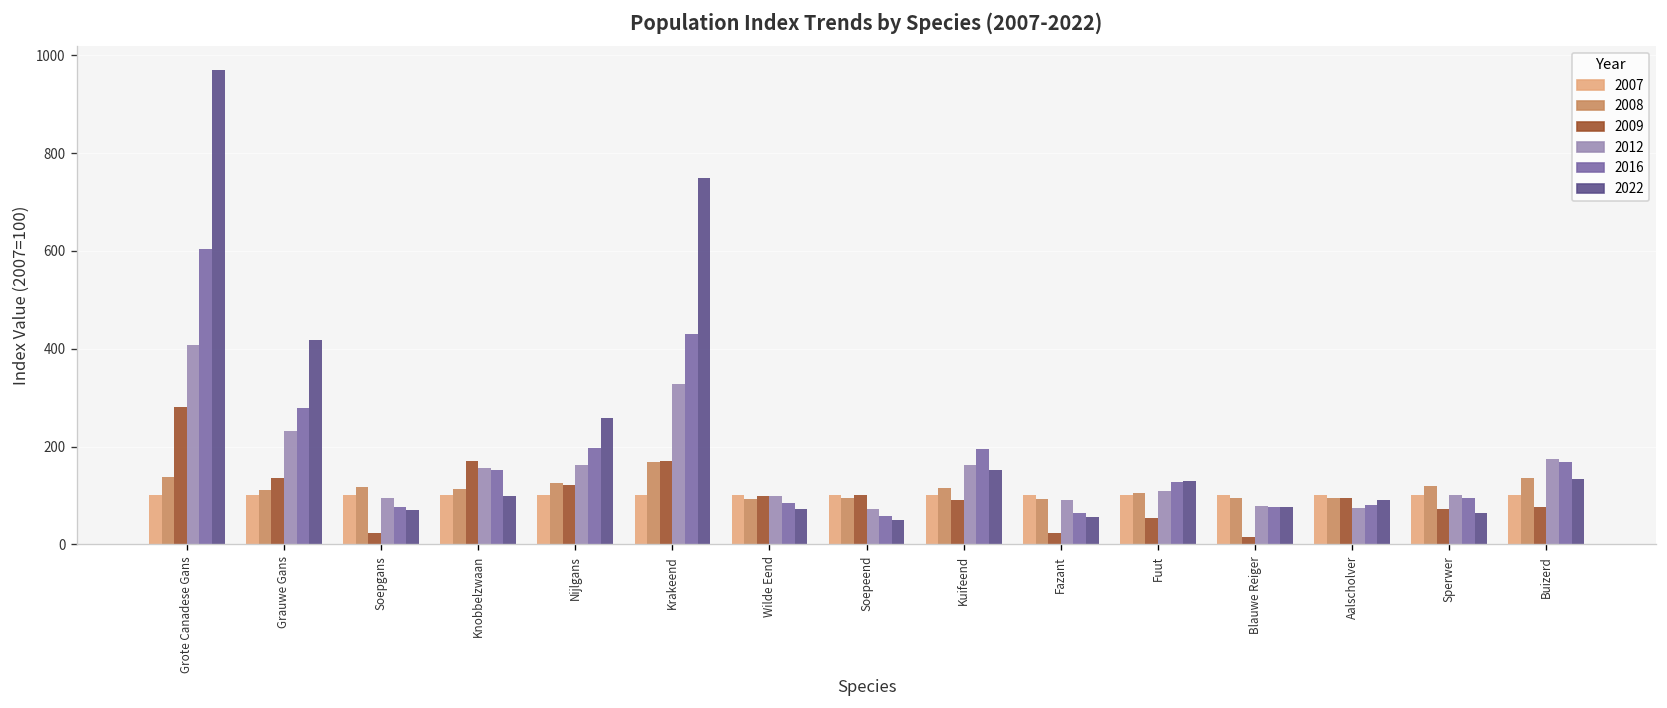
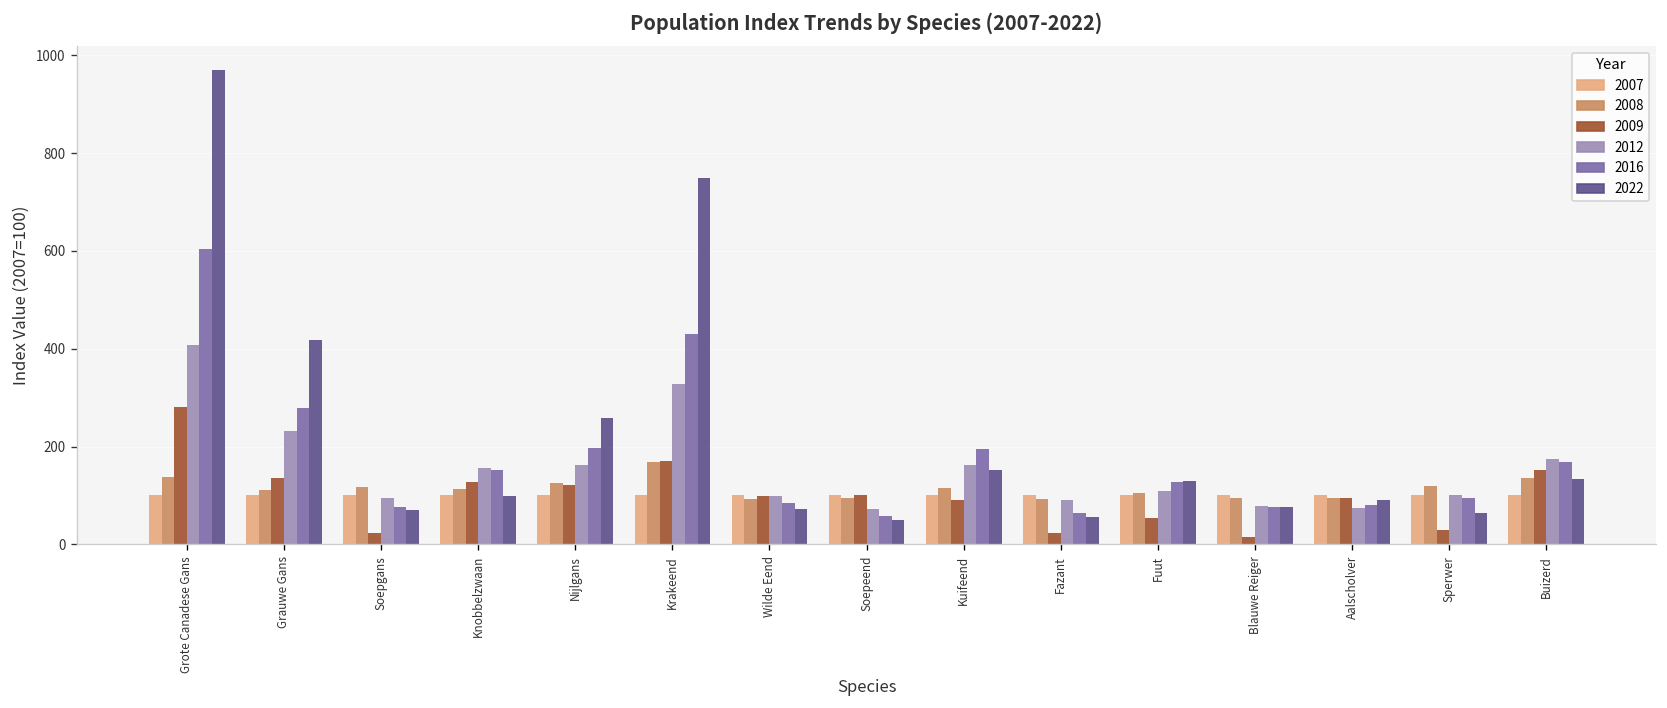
2009, Knobbelzwaan: 170 -> 130
2009, Sperwer: 70 -> 30
2009, Buizerd: 80 -> 150
